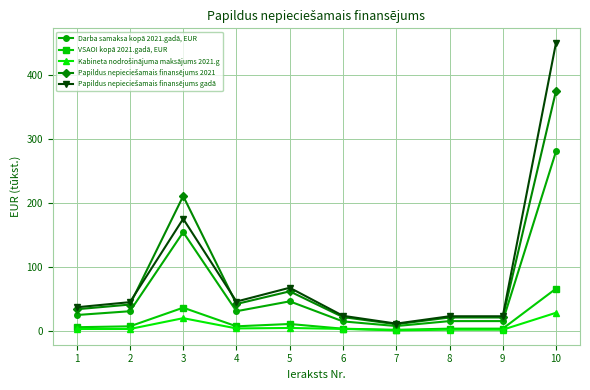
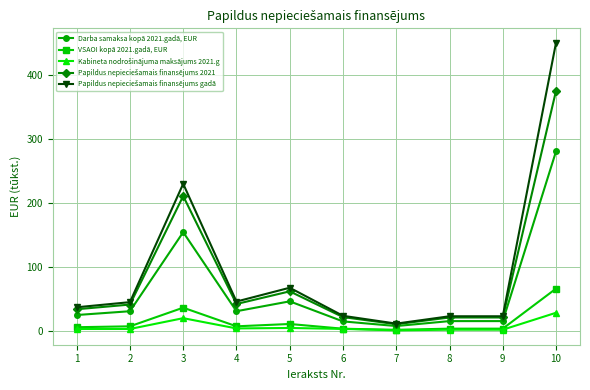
Papildus nepieciešamais finansējums gadā, 3: 180 -> 230
